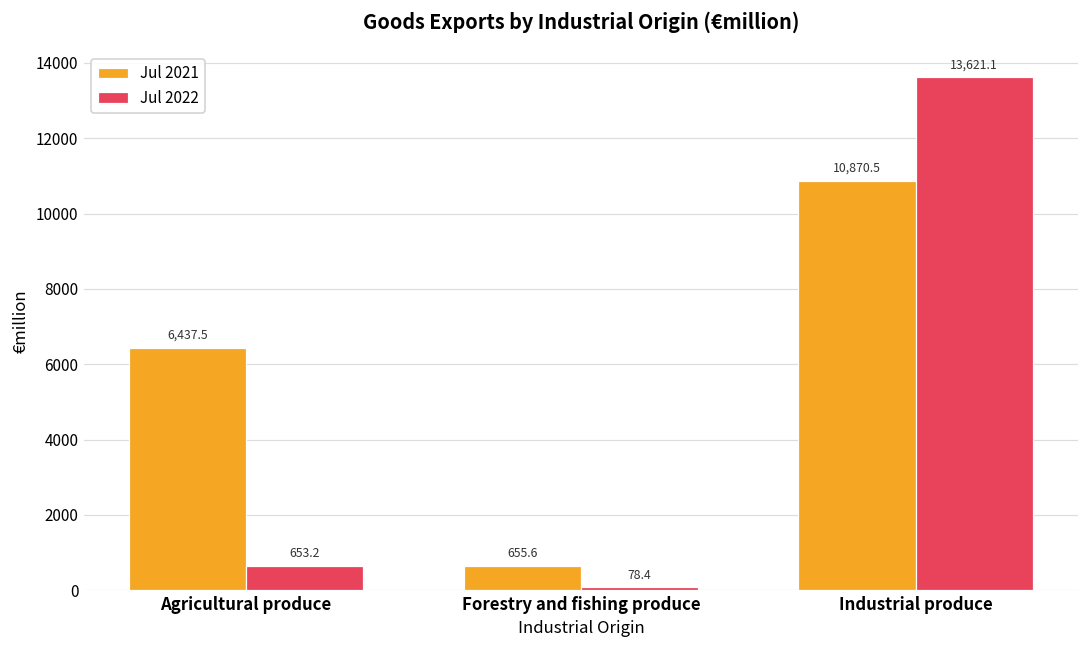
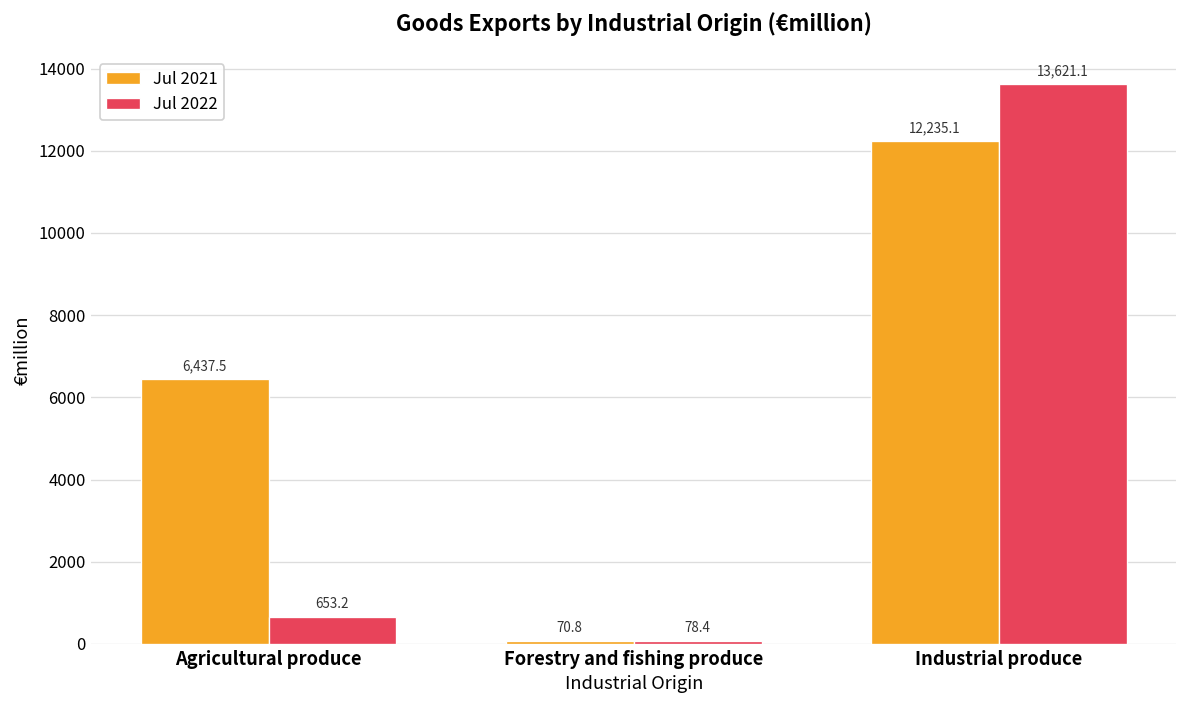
Jul 2021, Forestry and fishing produce: 655.6 -> 70.8
Jul 2021, Industrial produce: 10,870.5 -> 12,235.1
